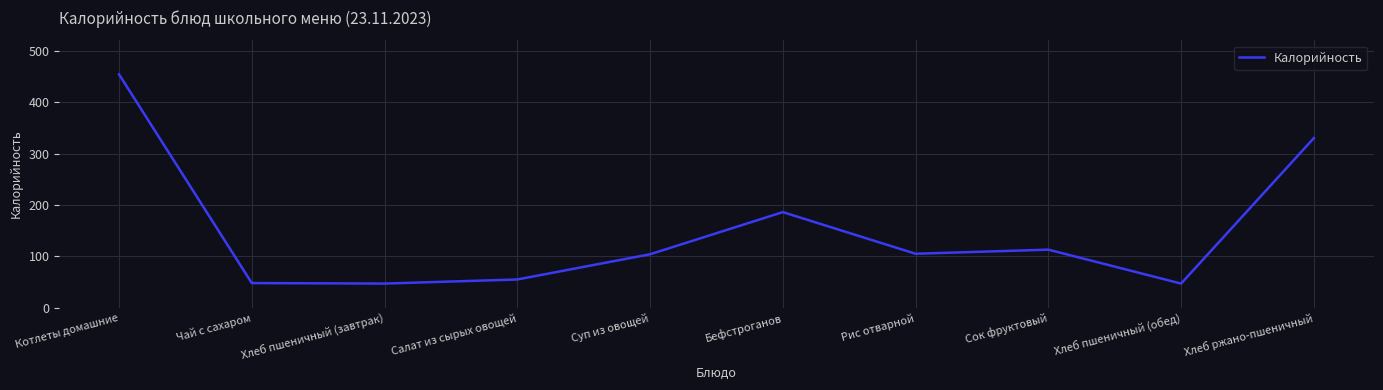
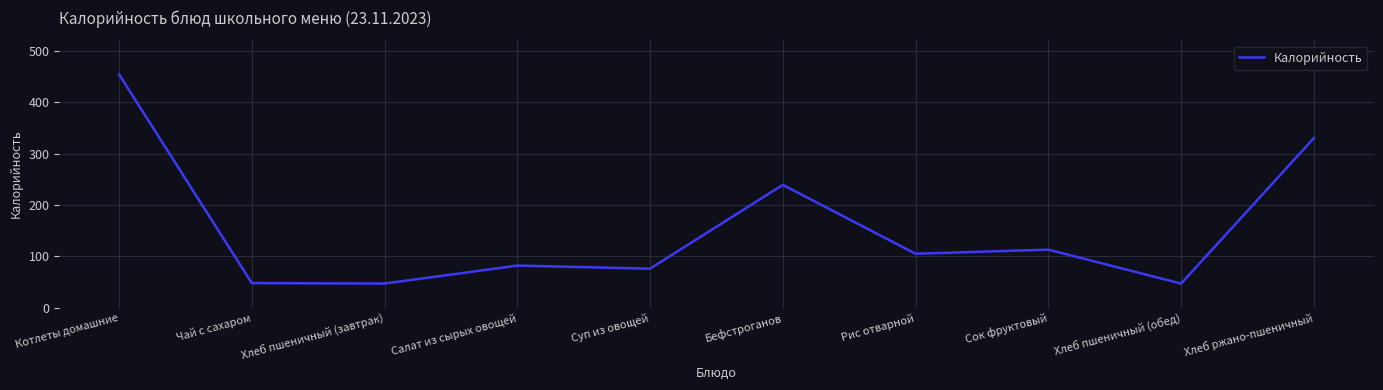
Салат из сырых овощей: 60 -> 80
Суп из овощей: 100 -> 80
Бефстроганов: 190 -> 240
